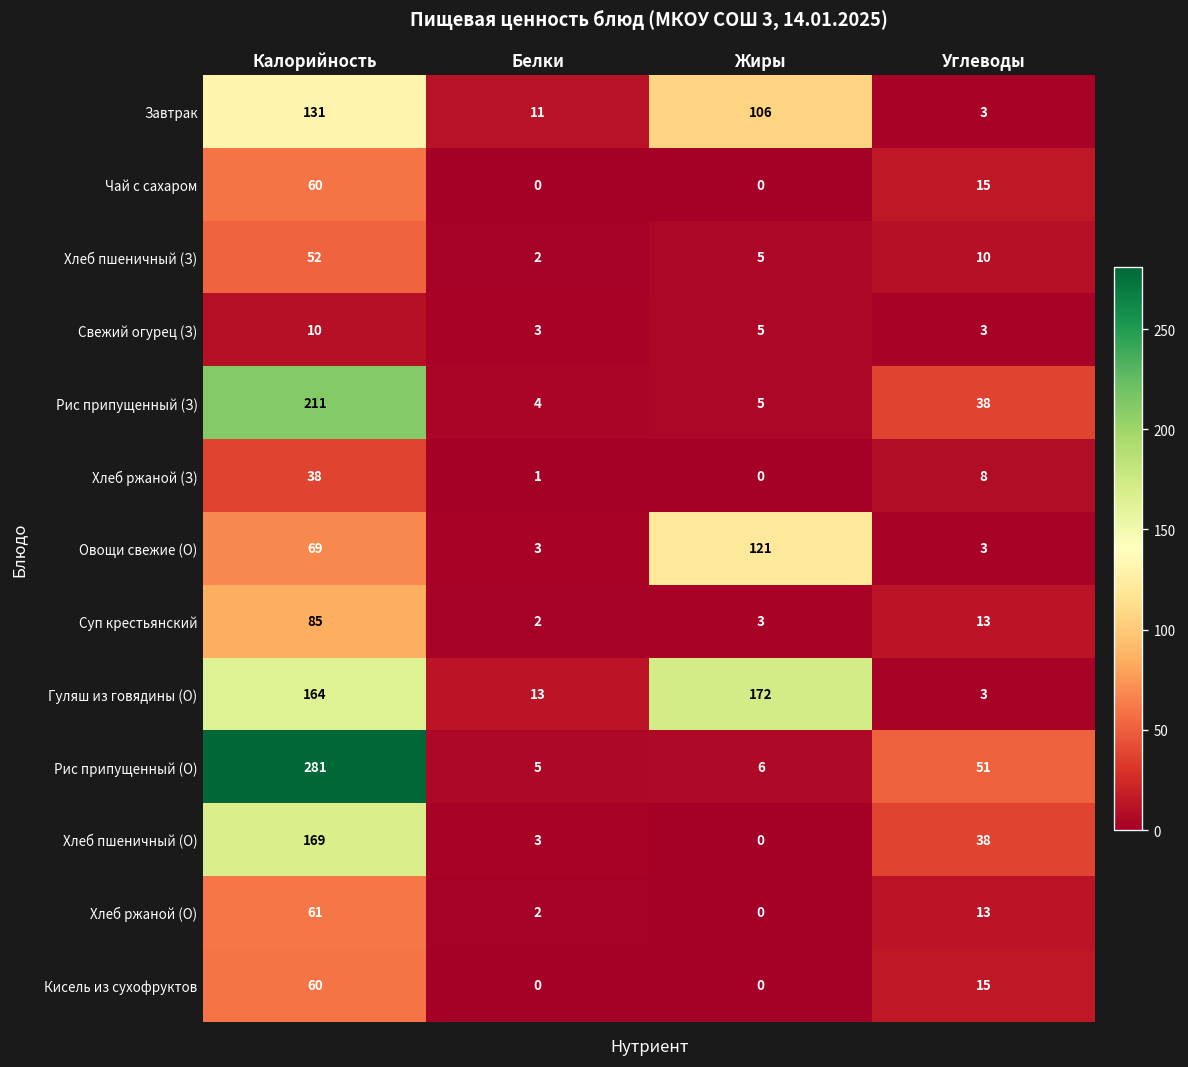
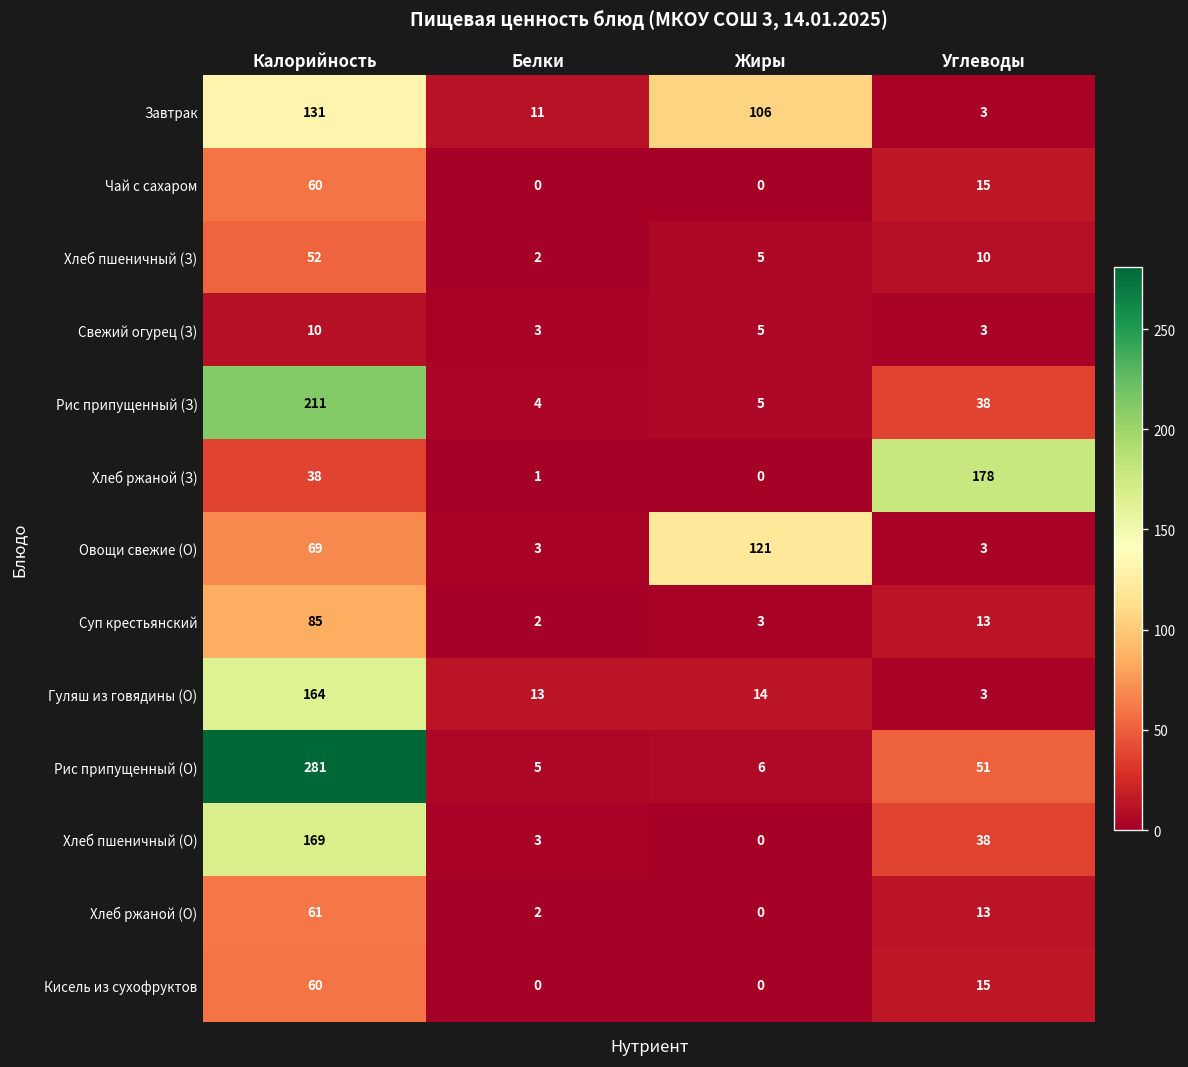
Хлеб ржаной (З), Углеводы: 8 -> 178
Гуляш из говядины (О), Жиры: 172 -> 14
